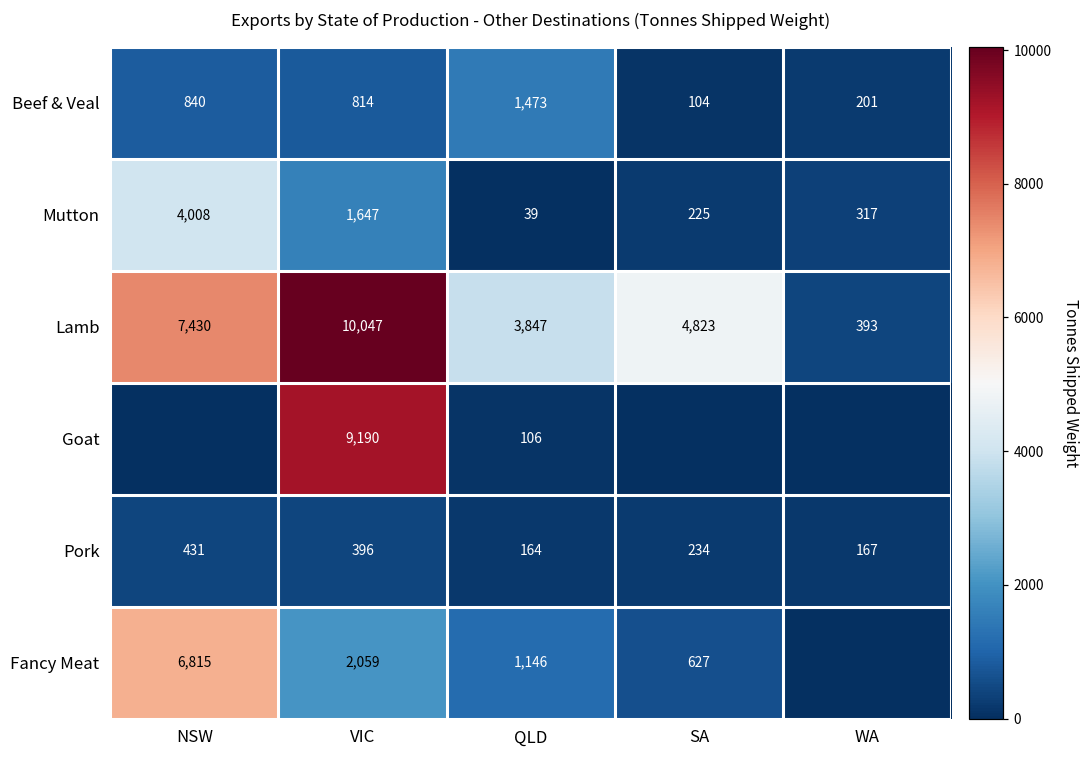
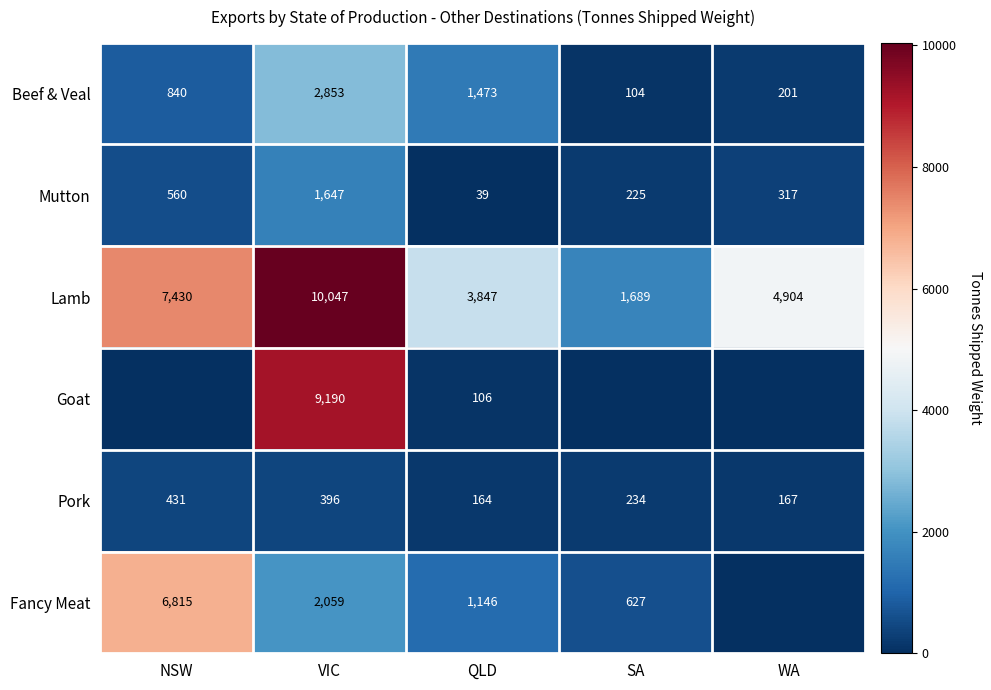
Beef & Veal, VIC: 814 -> 2,853
Mutton, NSW: 4,008 -> 560
Lamb, SA: 4,823 -> 1,689
Lamb, WA: 393 -> 4,904
